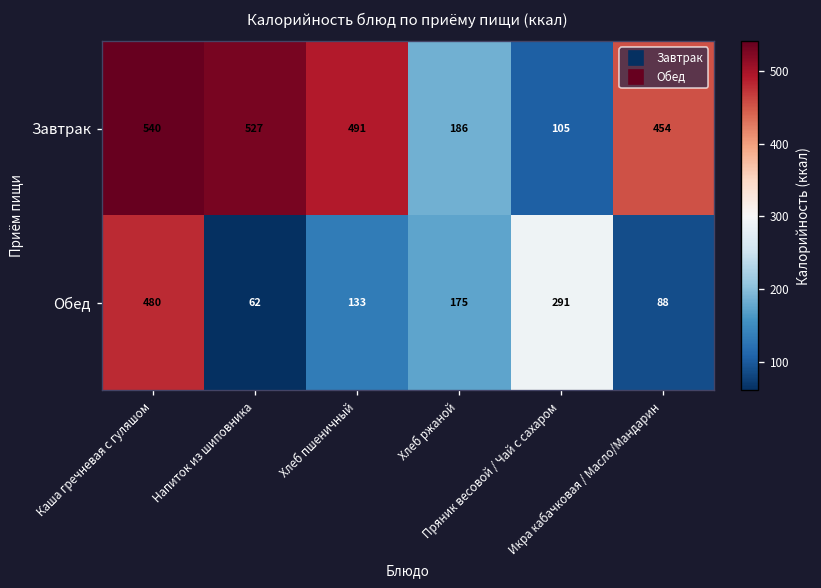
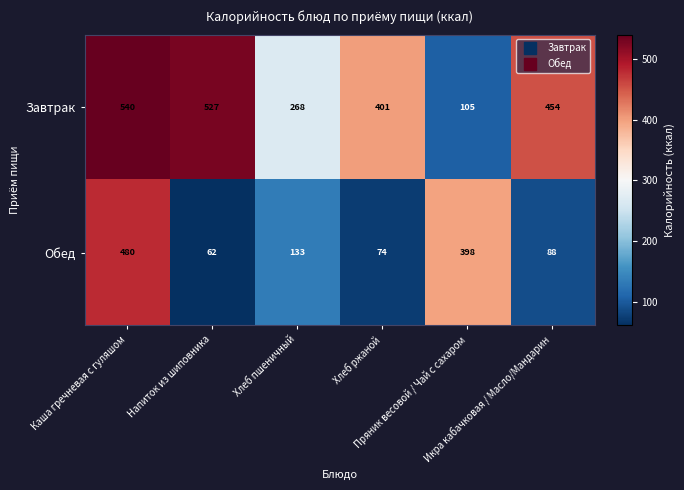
Завтрак, Хлеб пшеничный: 491 -> 268
Завтрак, Хлеб ржаной: 186 -> 401
Обед, Хлеб ржаной: 175 -> 74
Обед, Пряник весовой / Чай с сахаром: 291 -> 398
